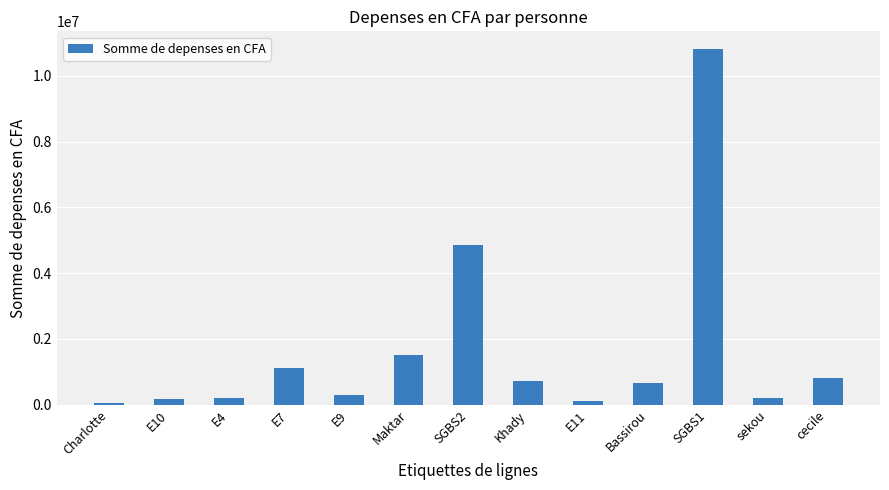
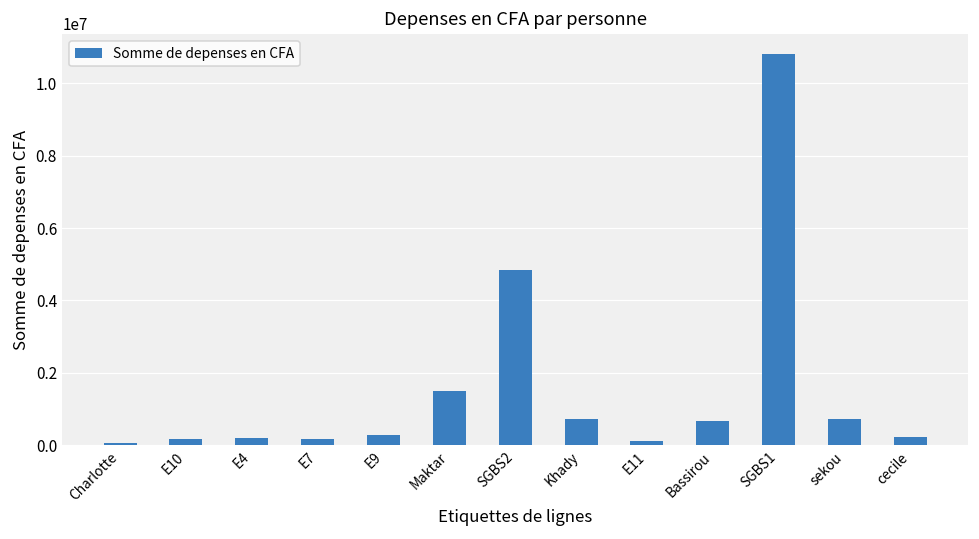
E7: 1100000 -> 200000
sekou: 200000 -> 700000
cecile: 800000 -> 200000
